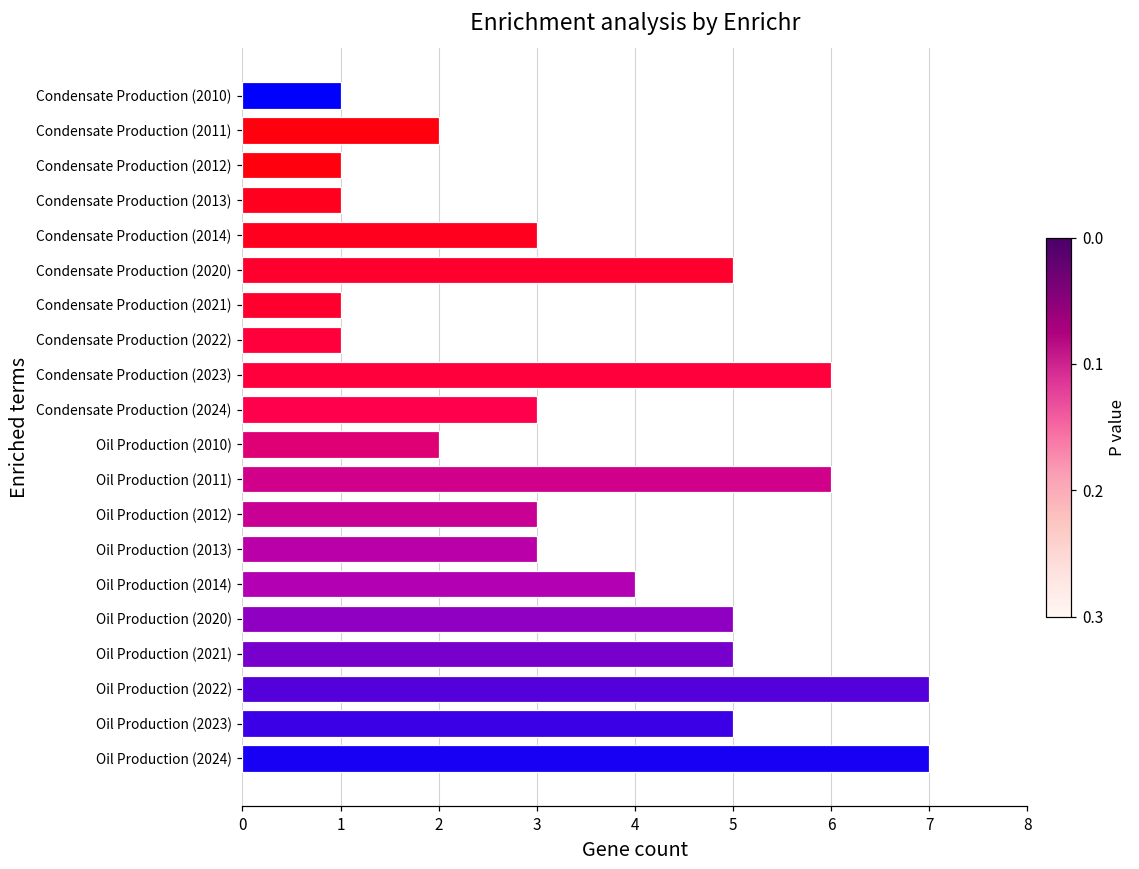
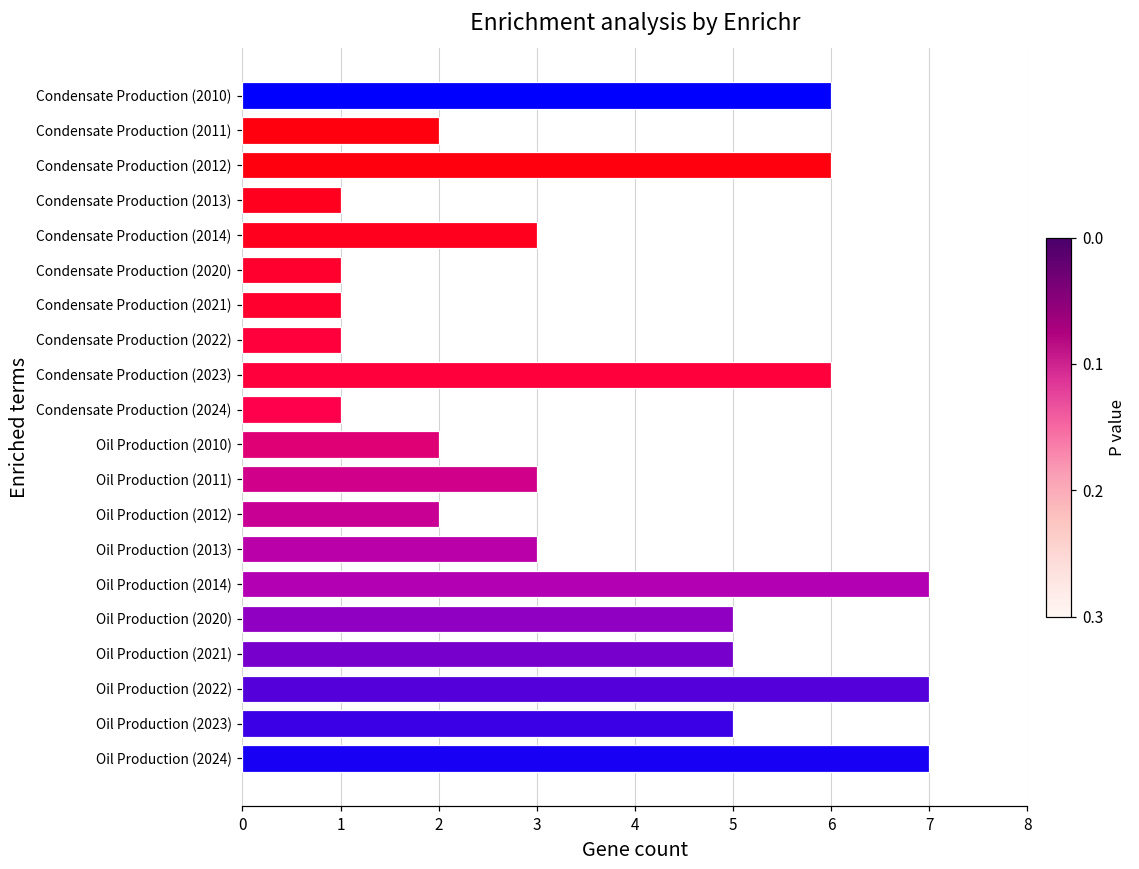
Condensate Production (2010): 1 -> 6
Condensate Production (2012): 1 -> 6
Condensate Production (2020): 5 -> 1
Condensate Production (2024): 3 -> 1
Oil Production (2011): 6 -> 3
Oil Production (2012): 3 -> 2
Oil Production (2014): 4 -> 7
